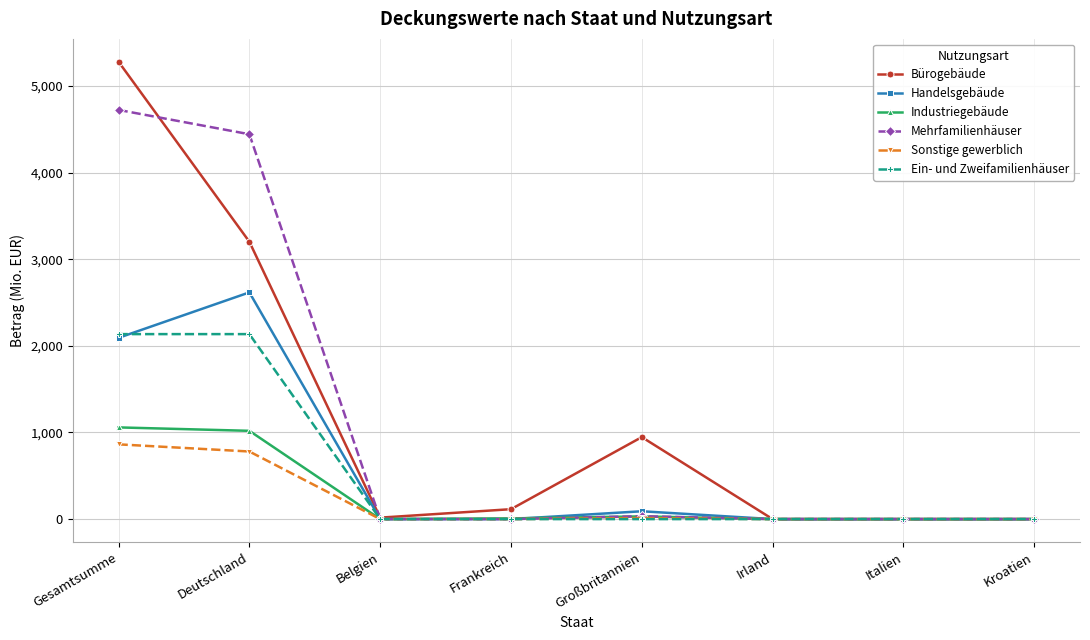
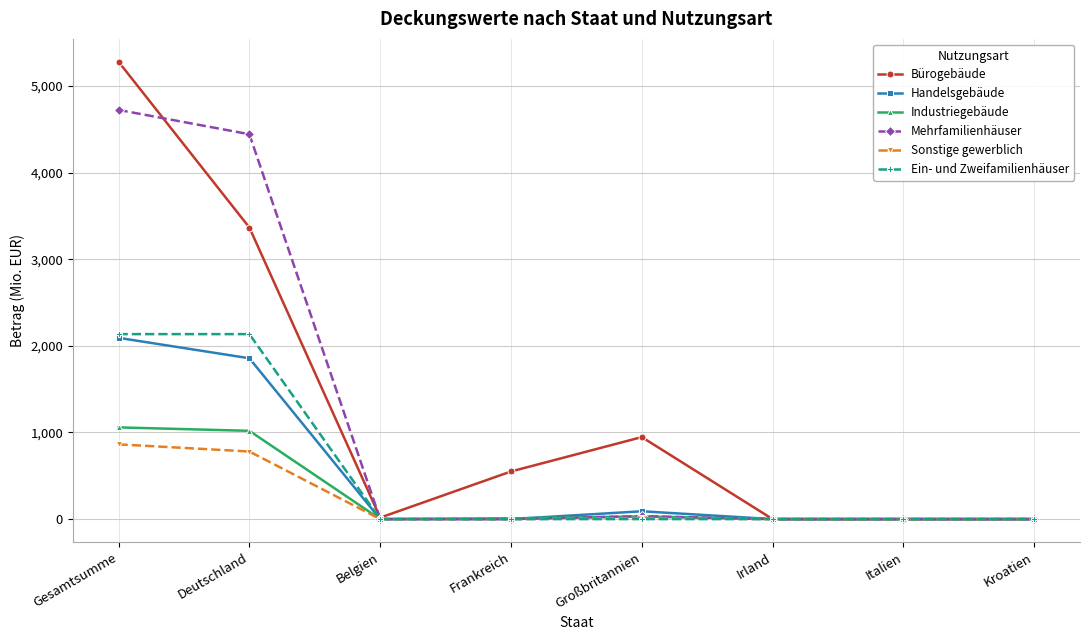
Bürogebäude, Deutschland: 3,200 -> 3,400
Handelsgebäude, Deutschland: 2,600 -> 1,900
Bürogebäude, Frankreich: 100 -> 500
